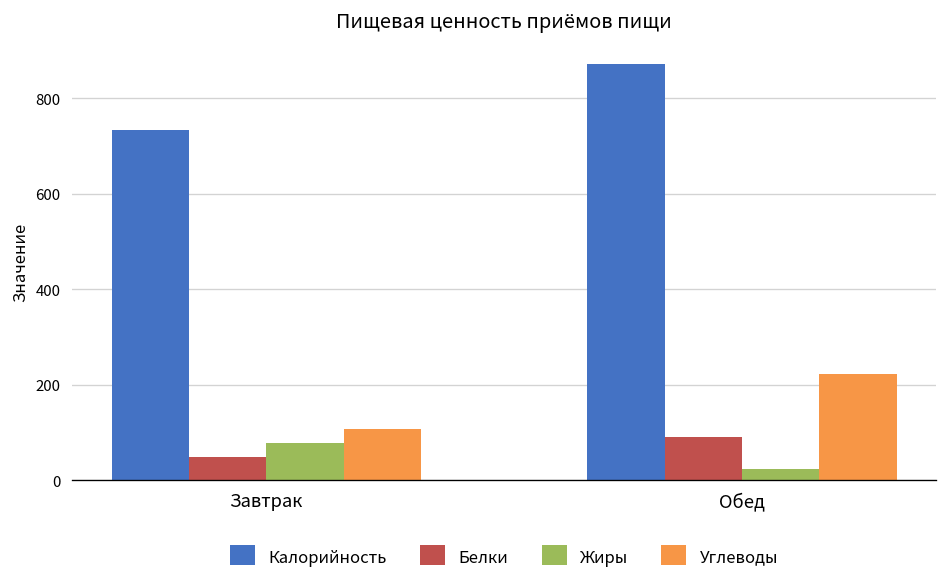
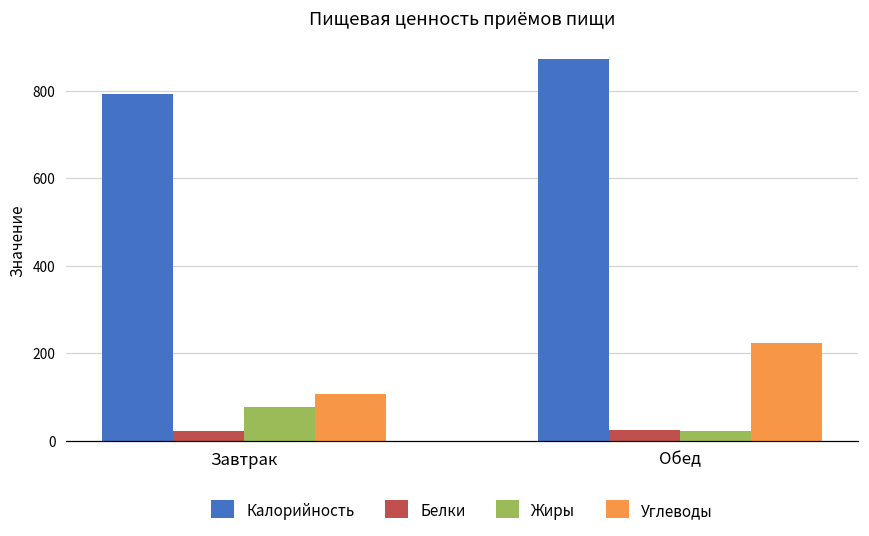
Калорийность, Завтрак: 730 -> 790
Белки, Завтрак: 50 -> 20
Белки, Обед: 90 -> 30
